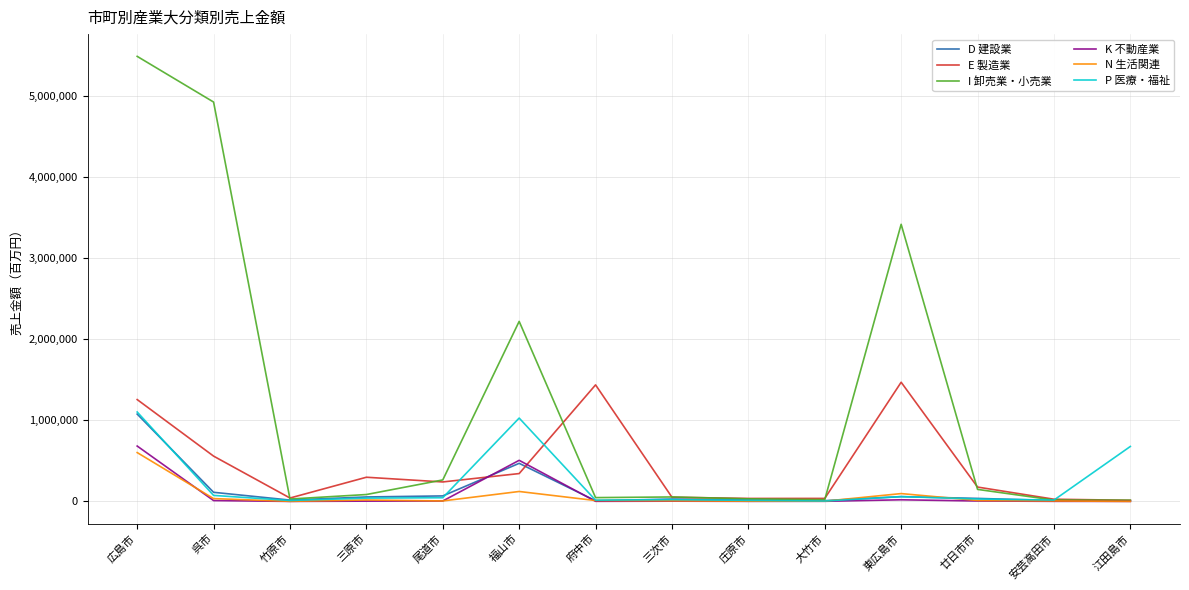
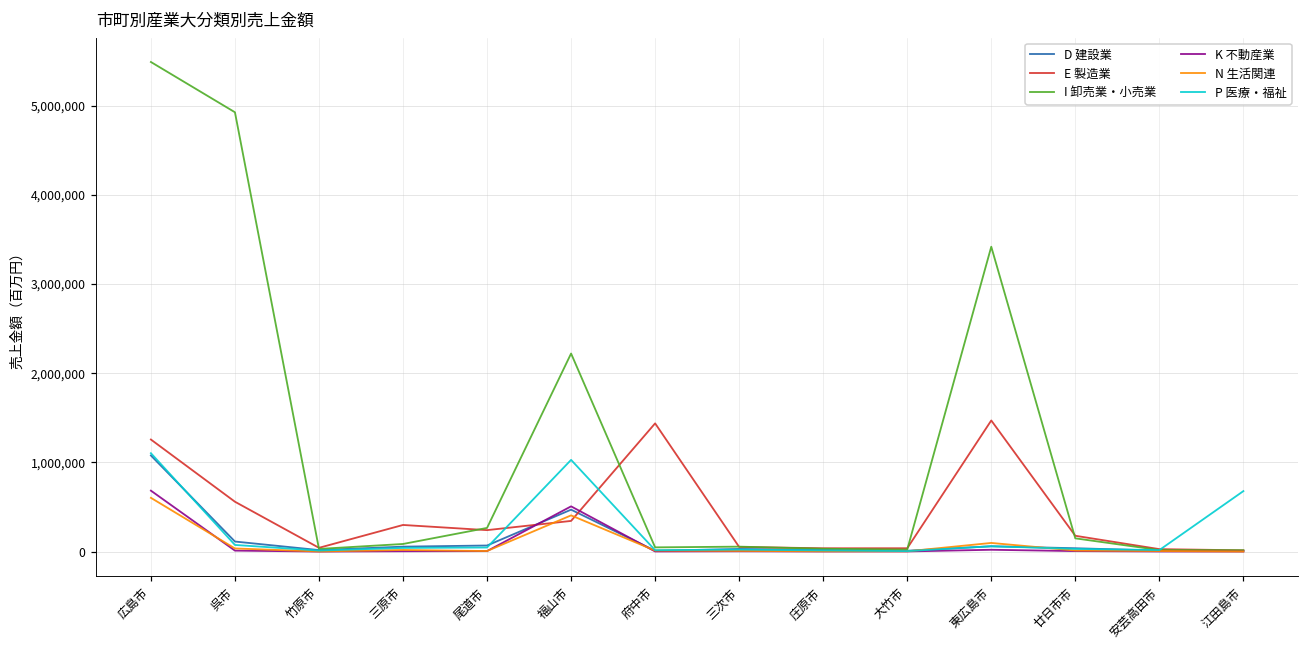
N 生活関連, 福山市: 100,000 -> 400,000
